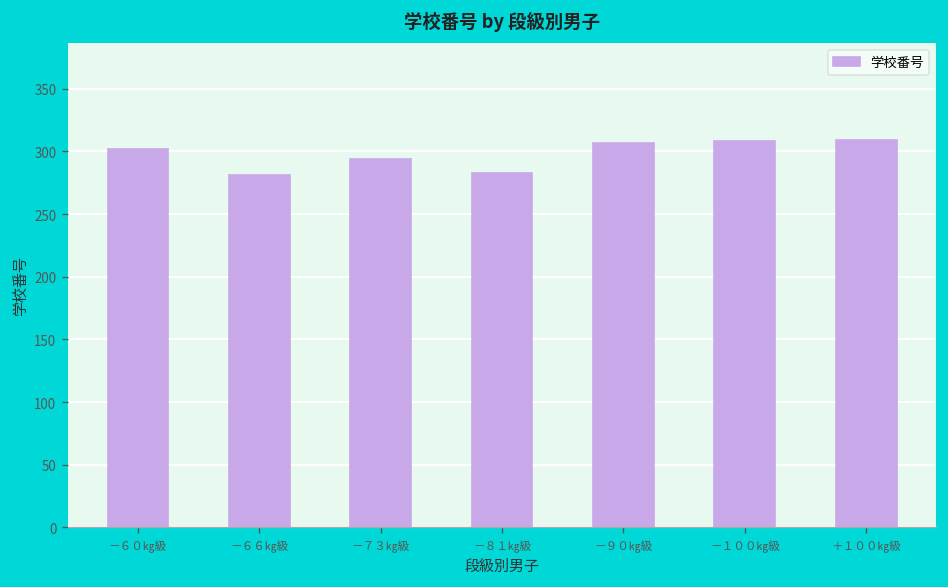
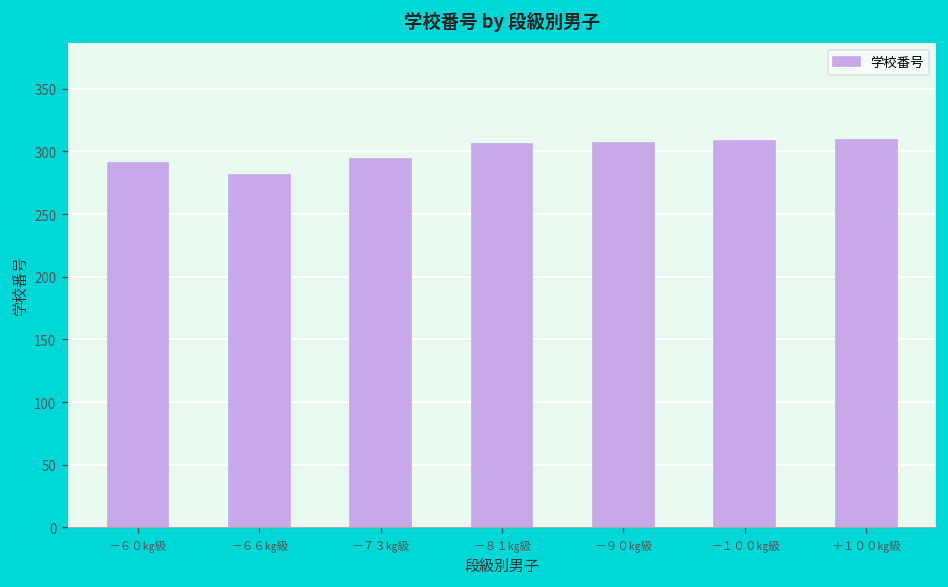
－６０㎏級: 302 -> 291
－８１㎏級: 283 -> 306
